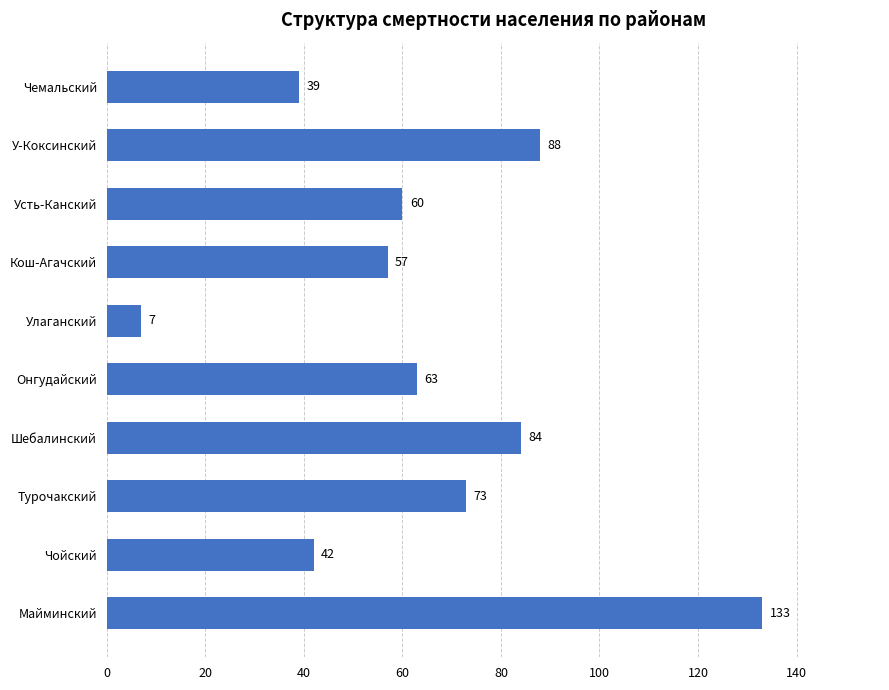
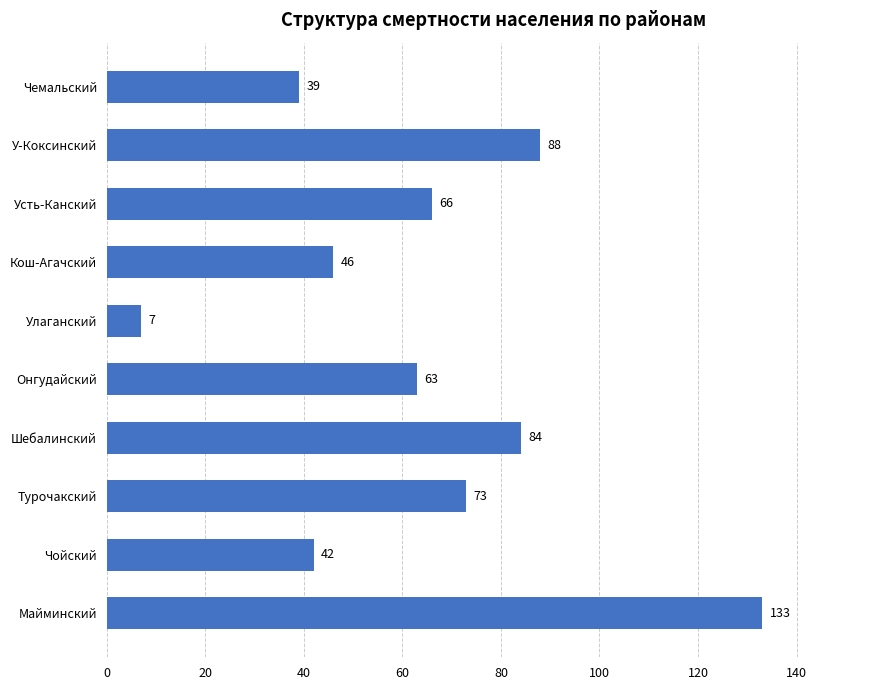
Усть-Канский: 60 -> 66
Кош-Агачский: 57 -> 46
